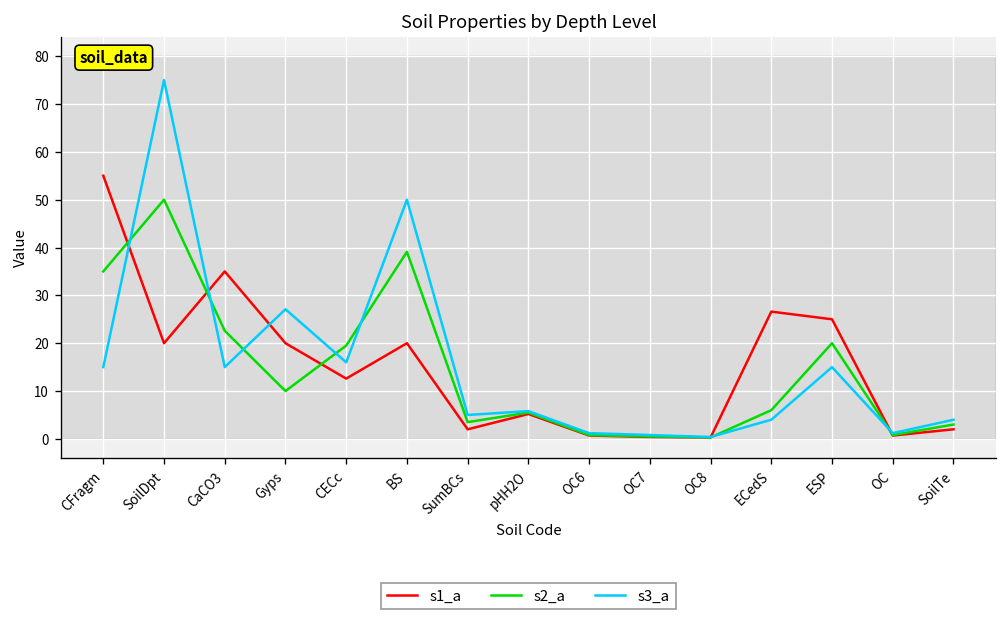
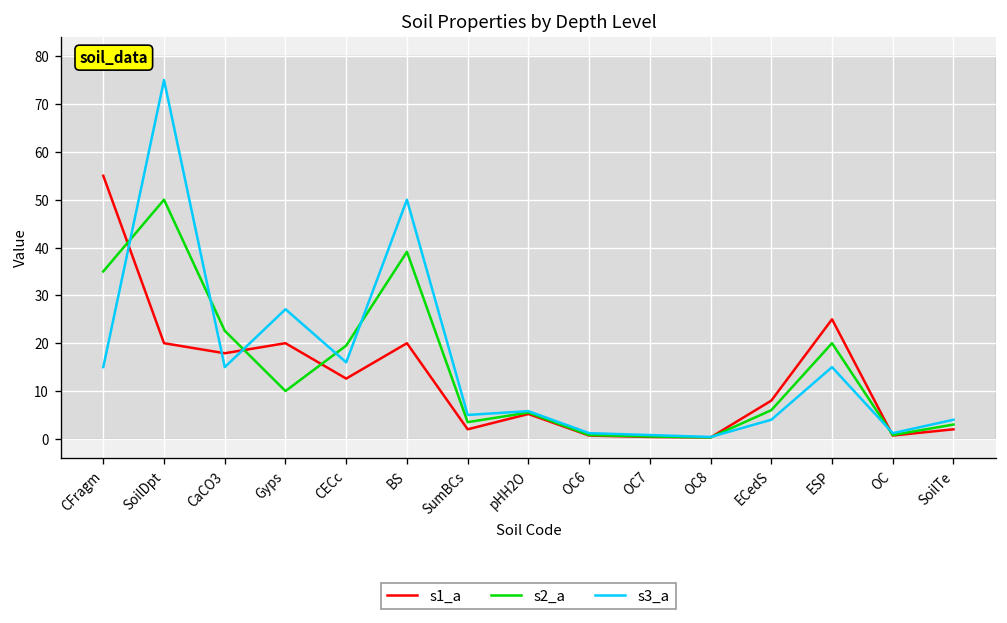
s1_a, CaCO3: 35 -> 18
s1_a, ECedS: 27 -> 8
